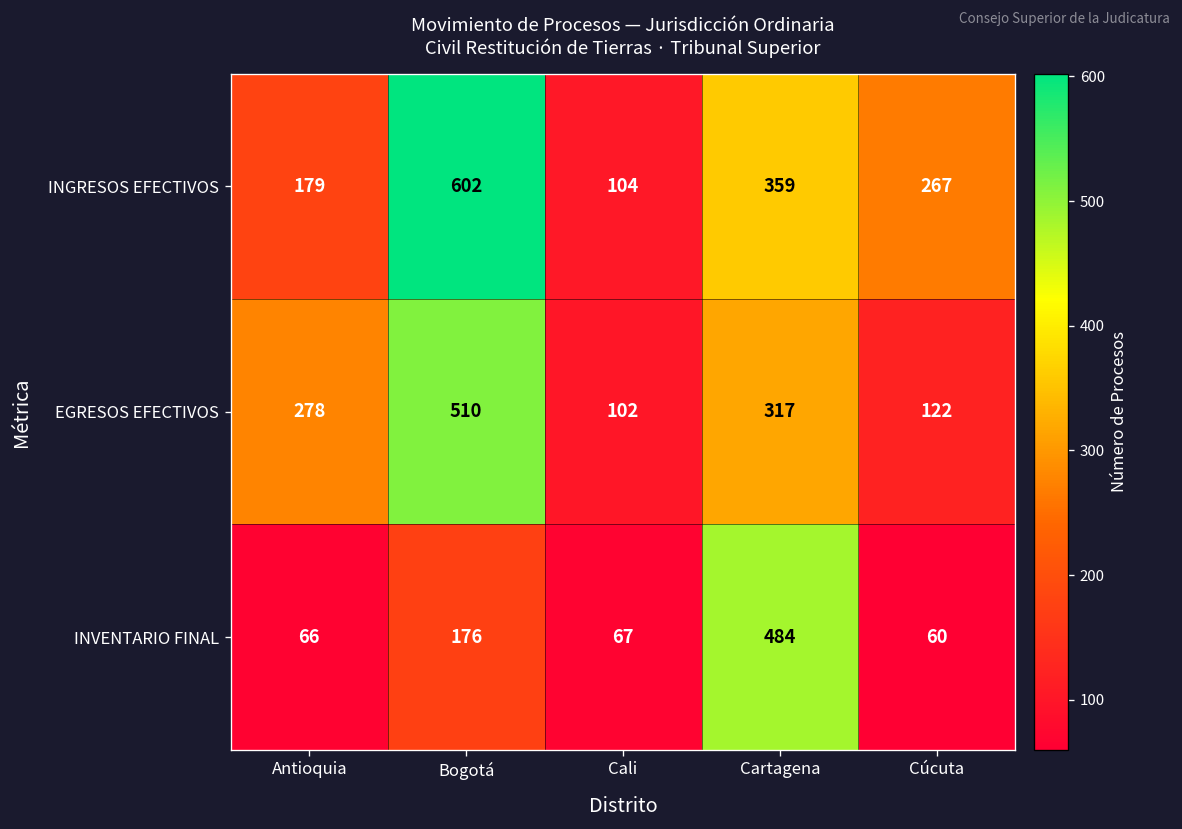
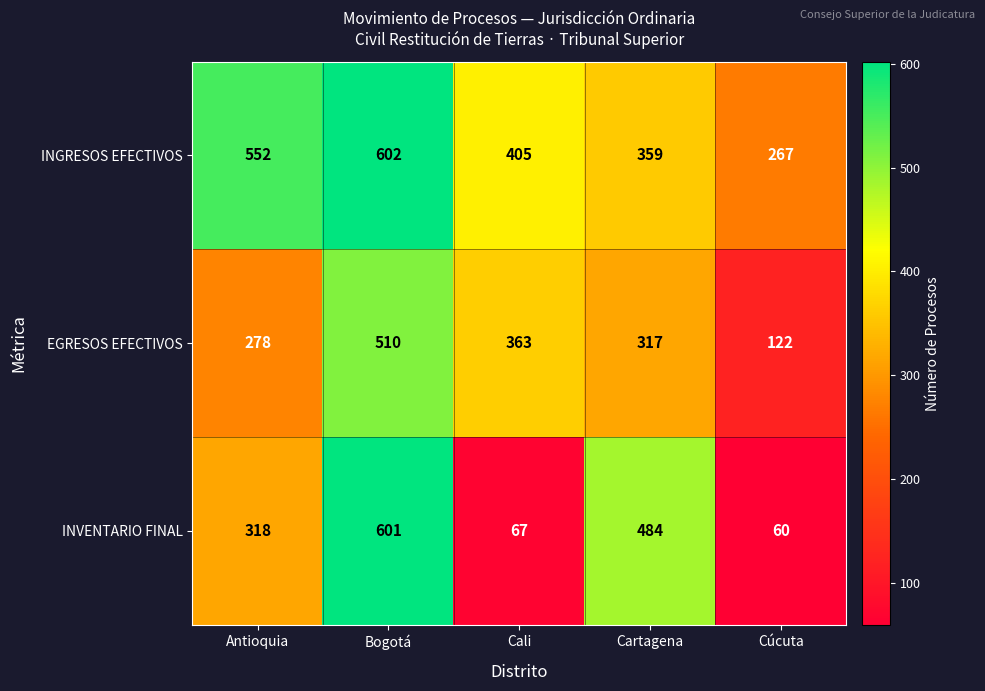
INGRESOS EFECTIVOS, Antioquia: 179 -> 552
INGRESOS EFECTIVOS, Cali: 104 -> 405
EGRESOS EFECTIVOS, Cali: 102 -> 363
INVENTARIO FINAL, Antioquia: 66 -> 318
INVENTARIO FINAL, Bogotá: 176 -> 601
